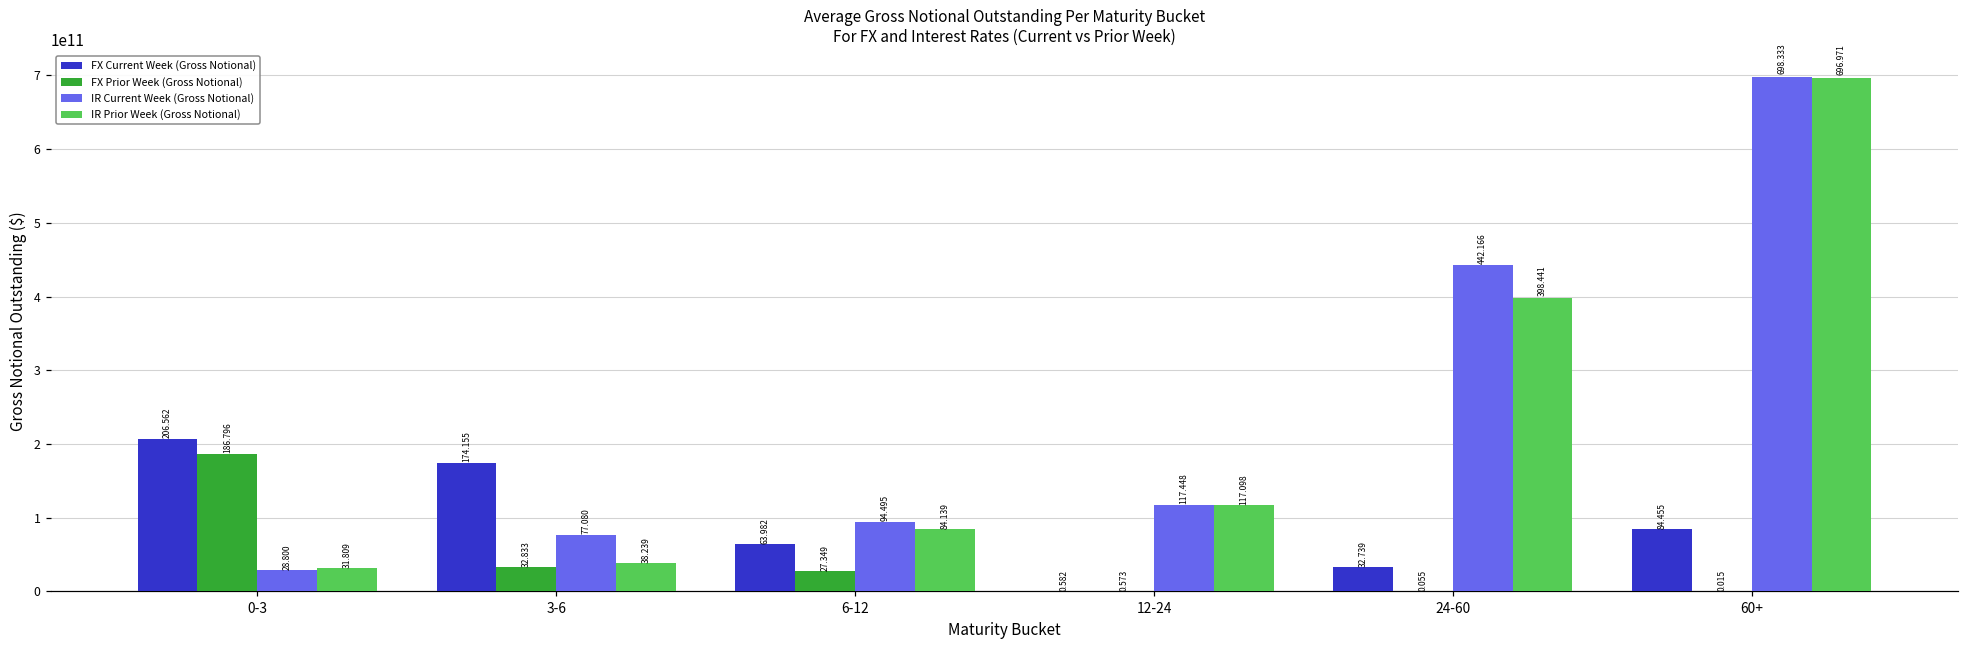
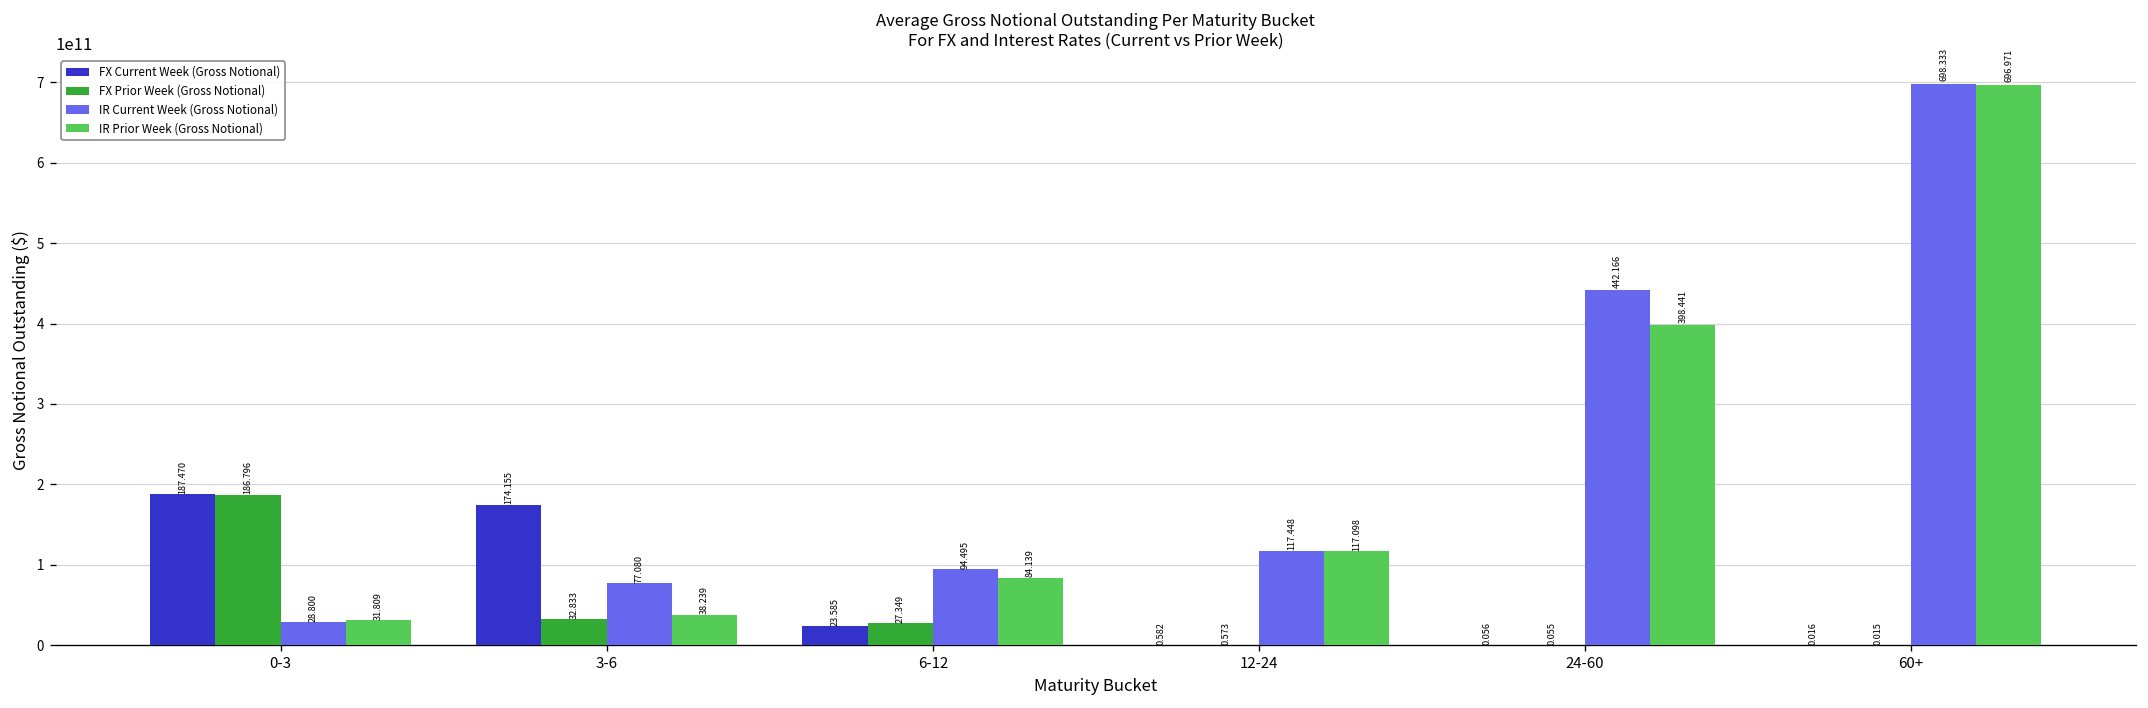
FX Current Week (Gross Notional), 0-3: 206.562 -> 187.470
FX Current Week (Gross Notional), 6-12: 63.982 -> 23.585
FX Current Week (Gross Notional), 24-60: 32.739 -> 0.056
FX Current Week (Gross Notional), 60+: 84.455 -> 0.016
